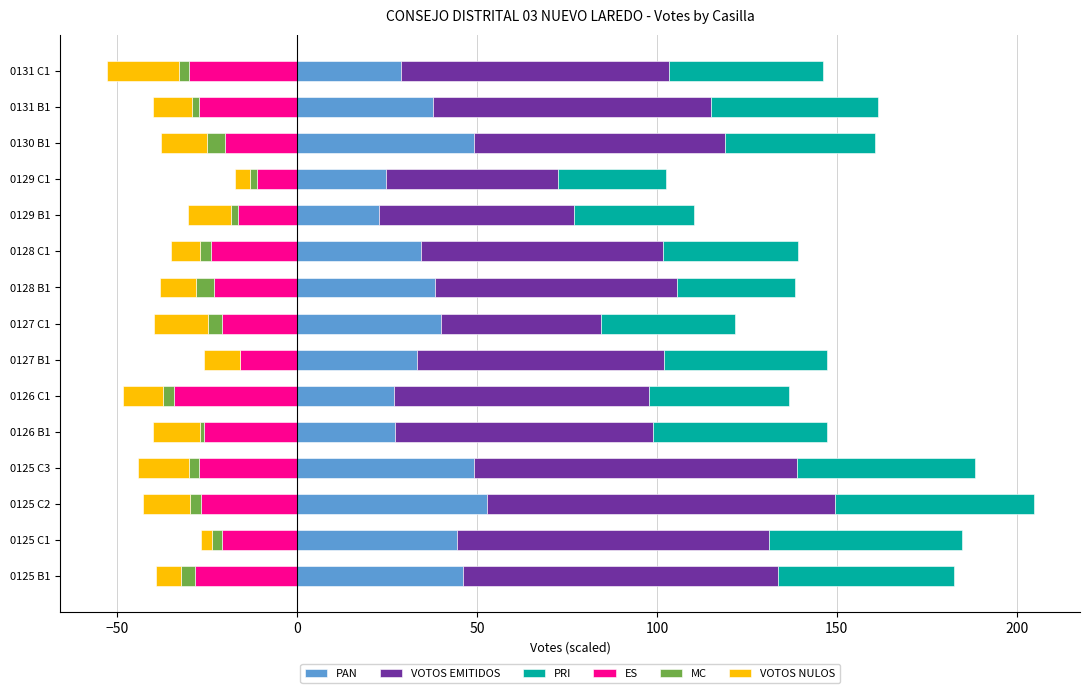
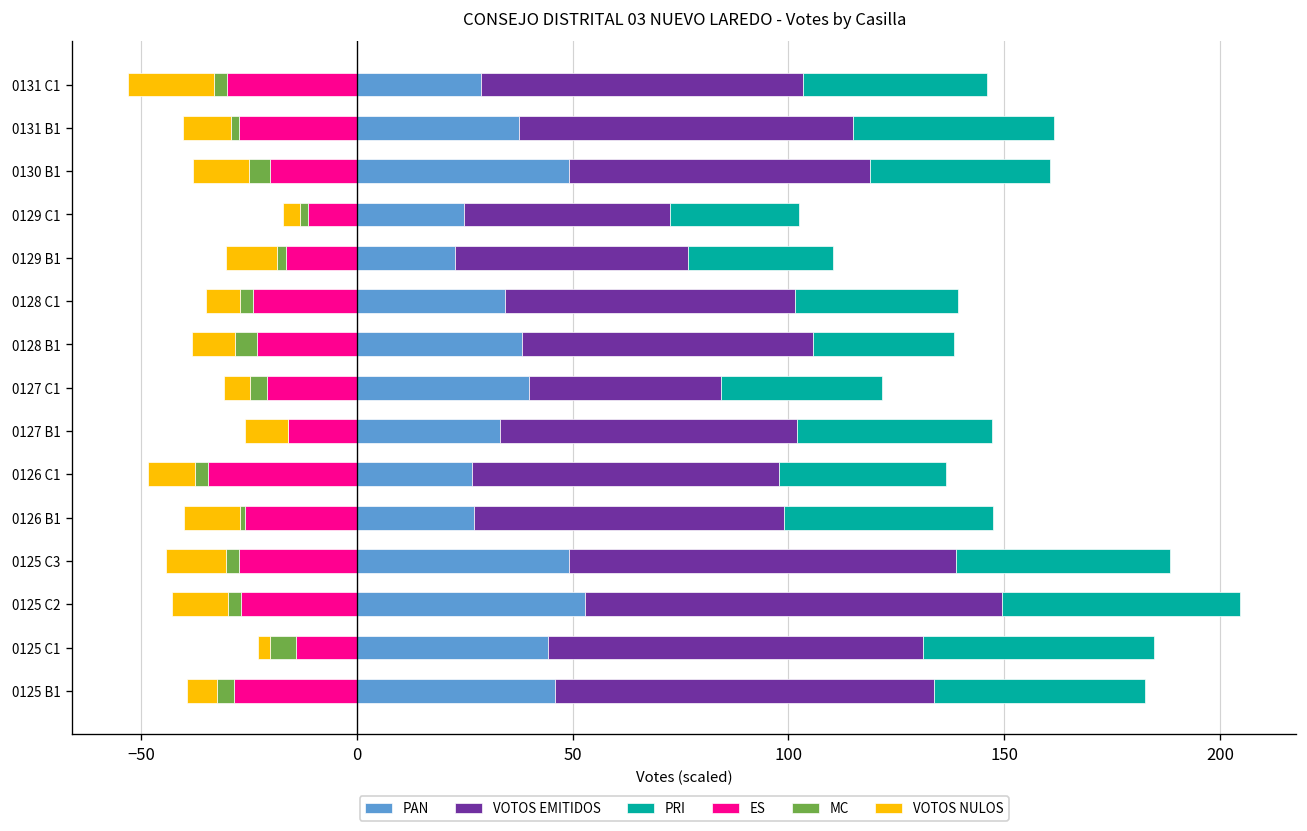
VOTOS NULOS, 0127 C1: -15 -> -6
ES, 0125 C1: -21 -> -14
MC, 0125 C1: -3 -> -6
